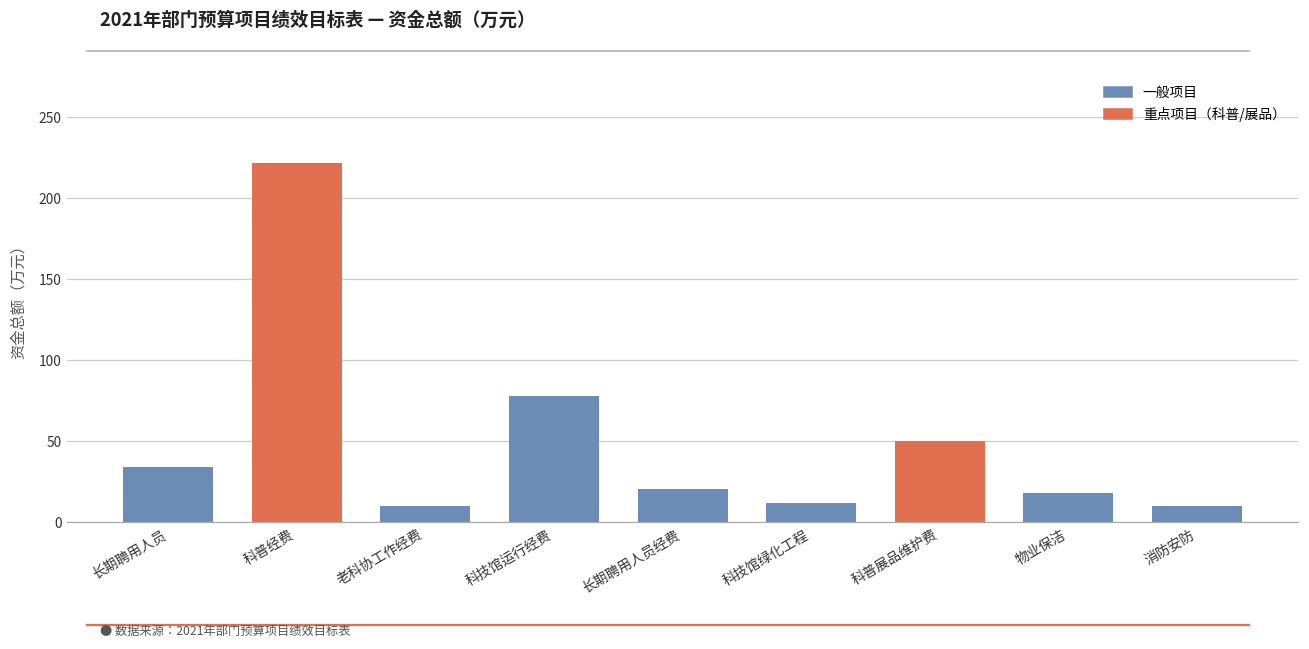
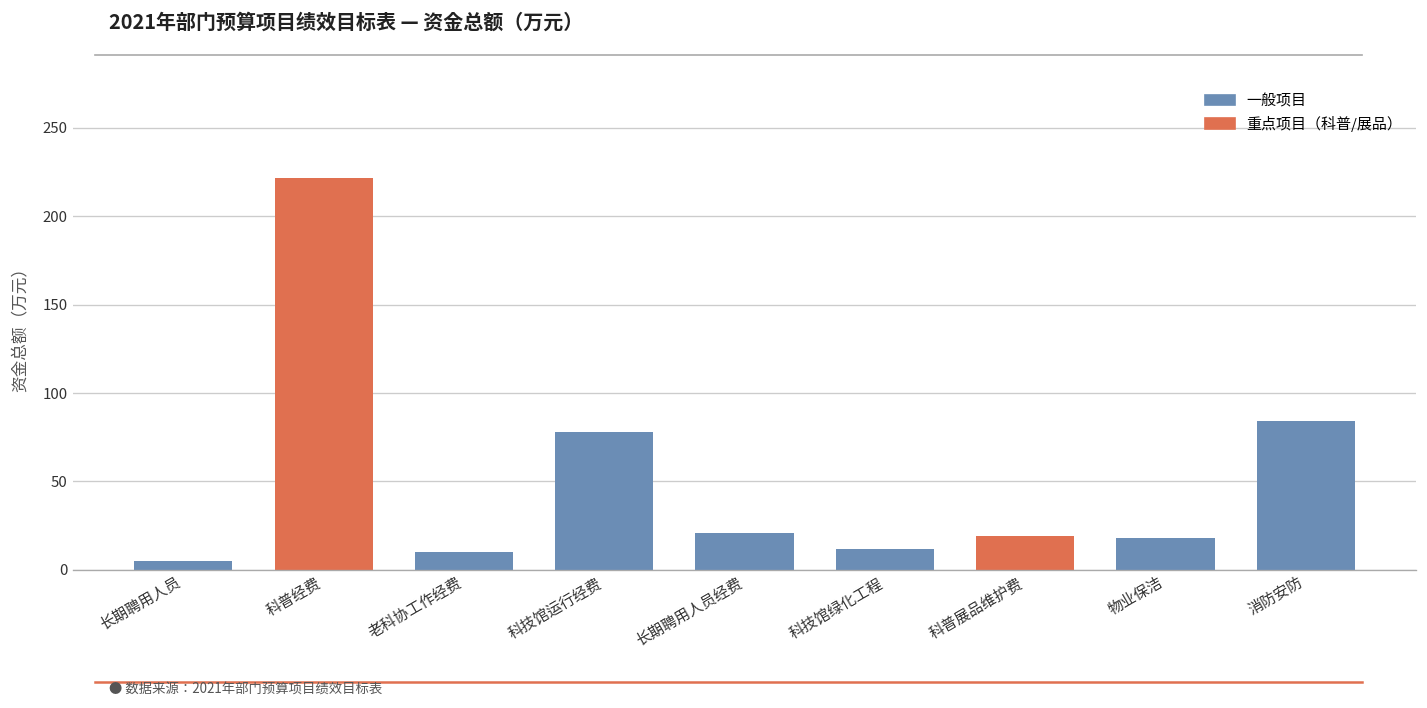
长期聘用人员: 34 -> 5
科普展品维护费: 50 -> 19
消防安防: 10 -> 84
